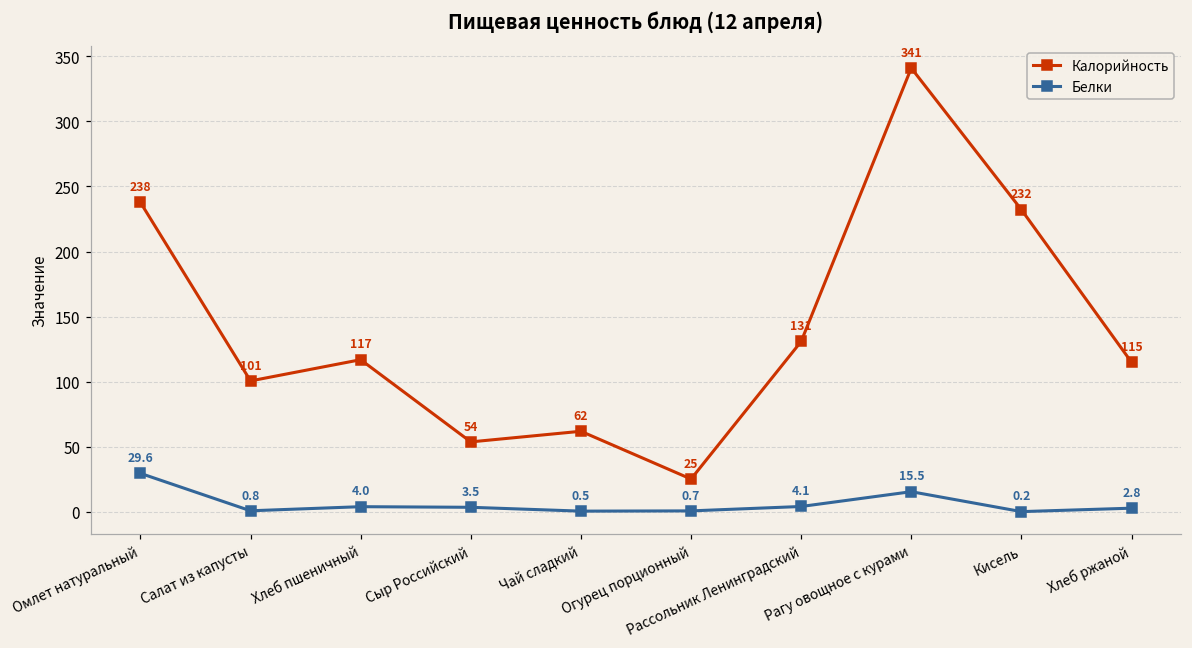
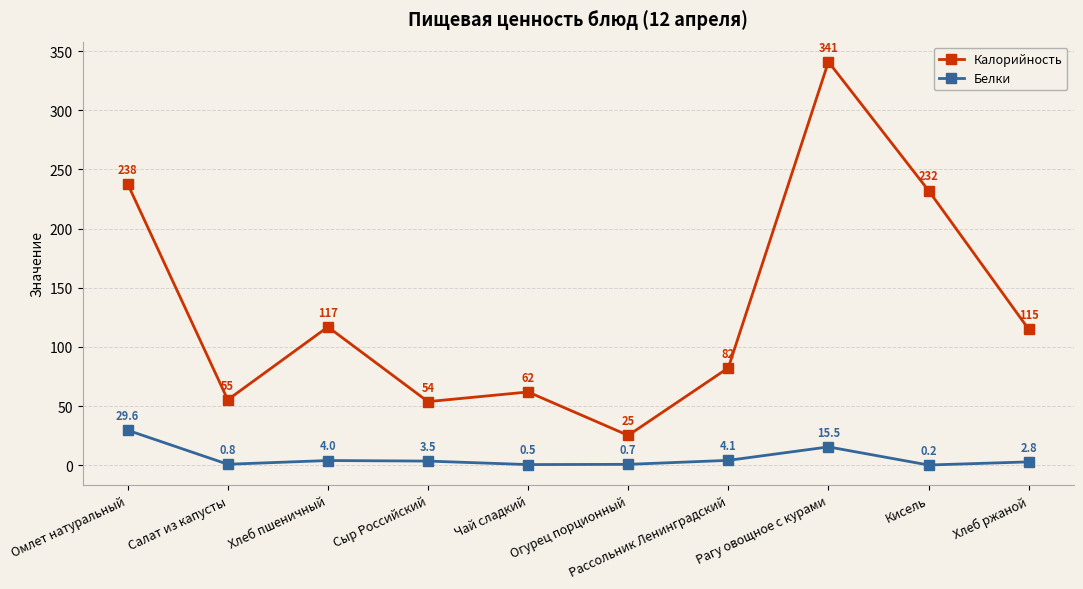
Калорийность, Салат из капусты: 101 -> 55
Калорийность, Рассольник Ленинградский: 131 -> 82
